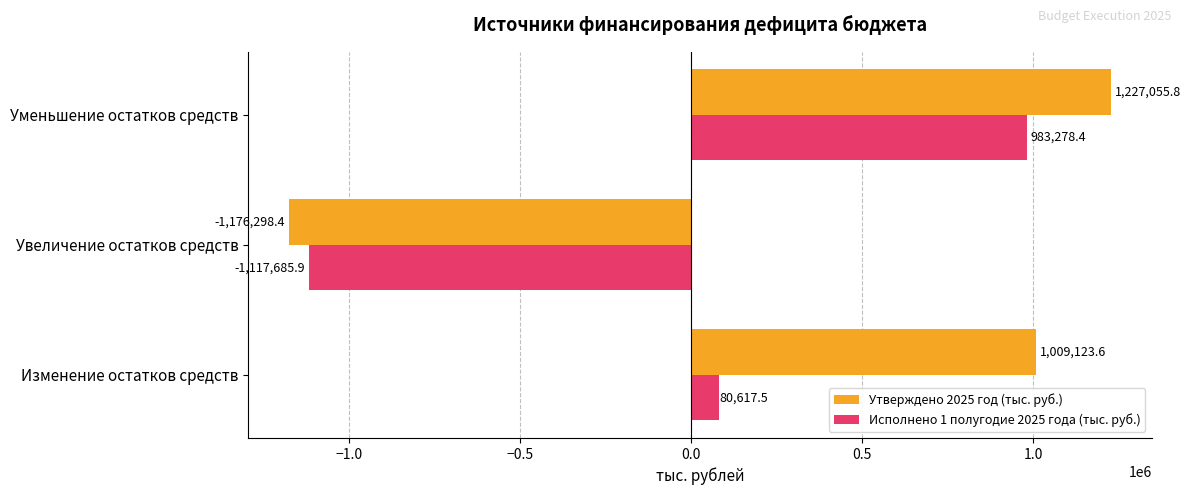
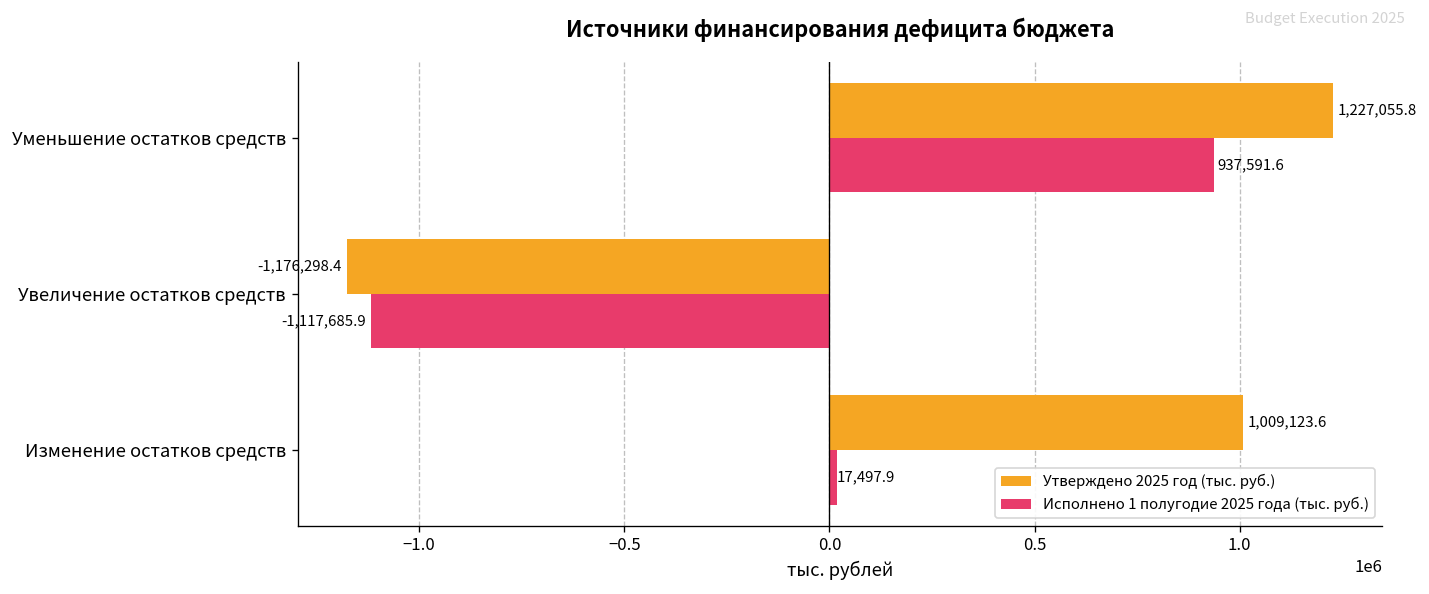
Исполнено 1 полугодие 2025 года (тыс. руб.), Уменьшение остатков средств: 983,278.4 -> 937,591.6
Исполнено 1 полугодие 2025 года (тыс. руб.), Изменение остатков средств: 80,617.5 -> 17,497.9
